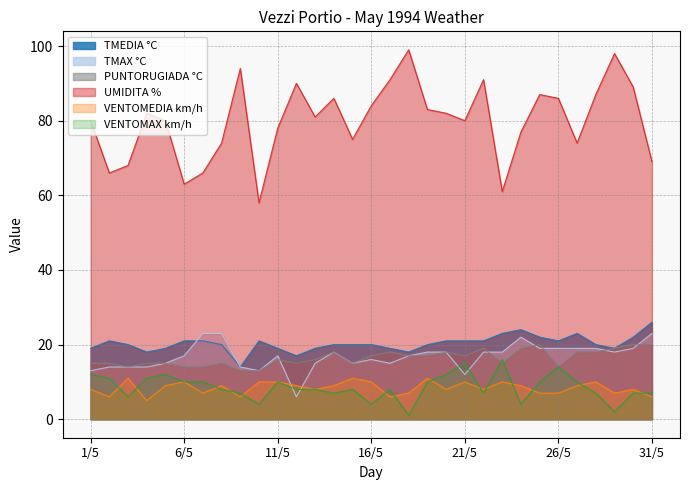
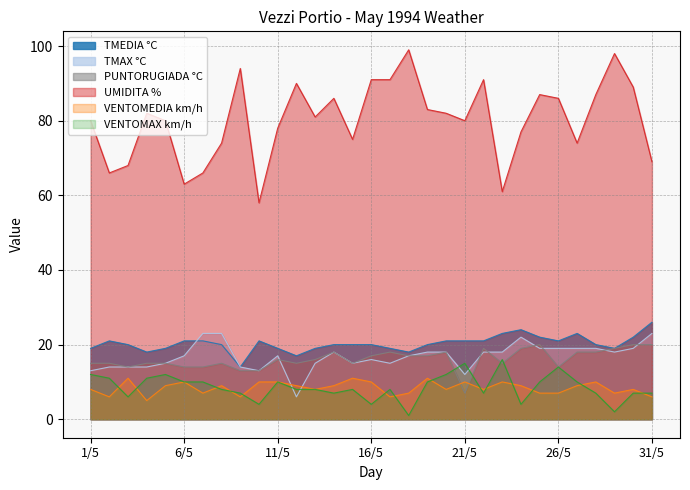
UMIDITA %, 16/5: 84 -> 91
PUNTORUGIADA °C, 21/5: 17 -> 7
